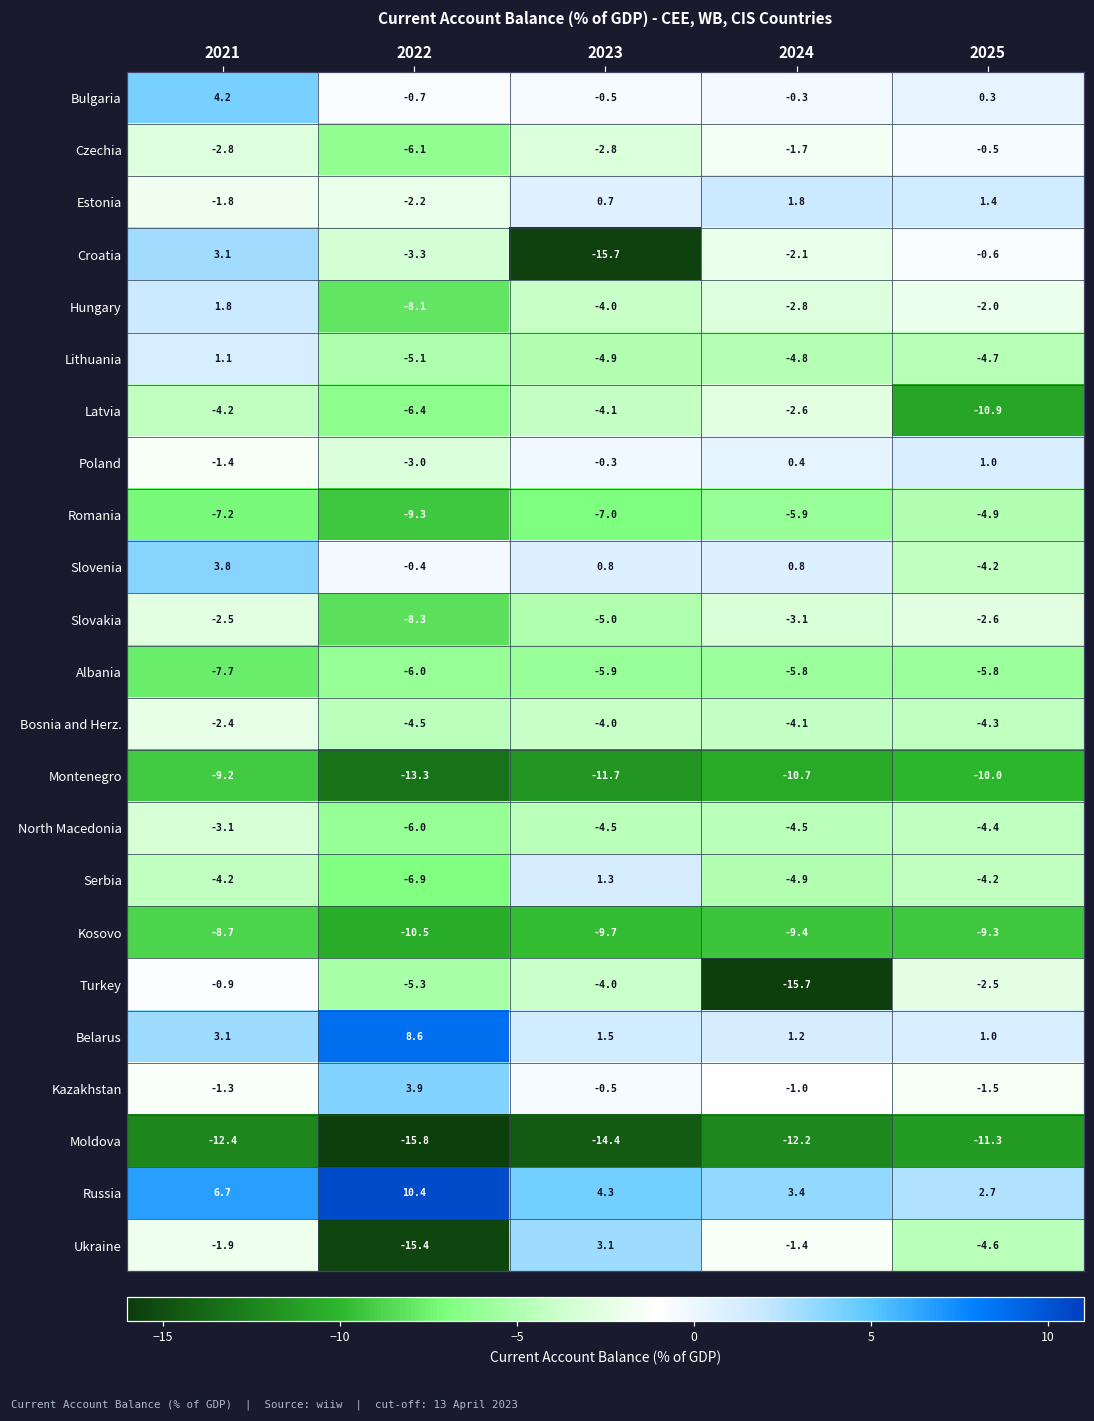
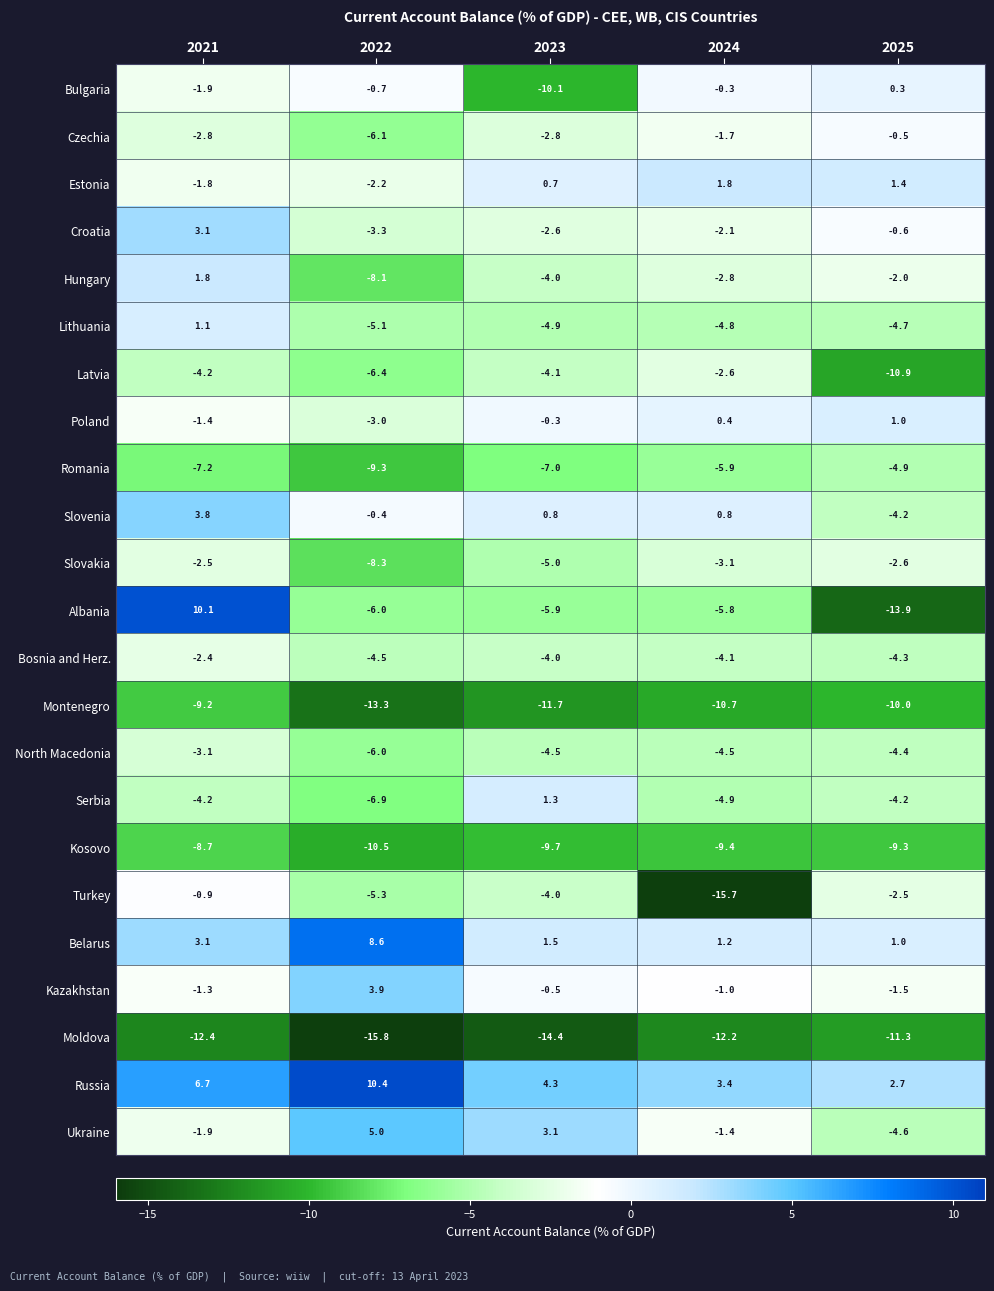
Bulgaria, 2021: 4.2 -> -1.9
Bulgaria, 2023: -0.5 -> -10.1
Croatia, 2023: -15.7 -> -2.6
Albania, 2021: -7.7 -> 10.1
Albania, 2025: -5.8 -> -13.9
Ukraine, 2022: -15.4 -> 5.0
